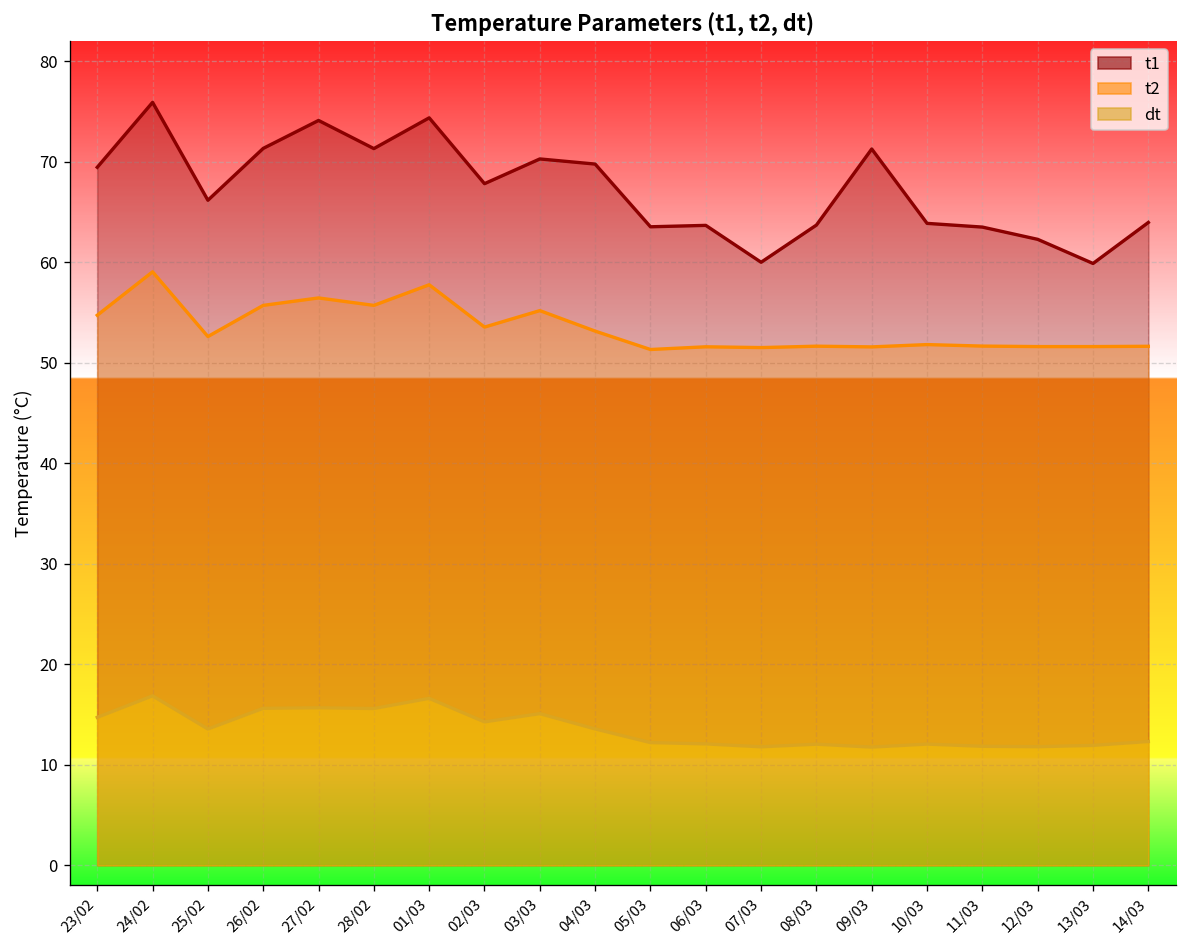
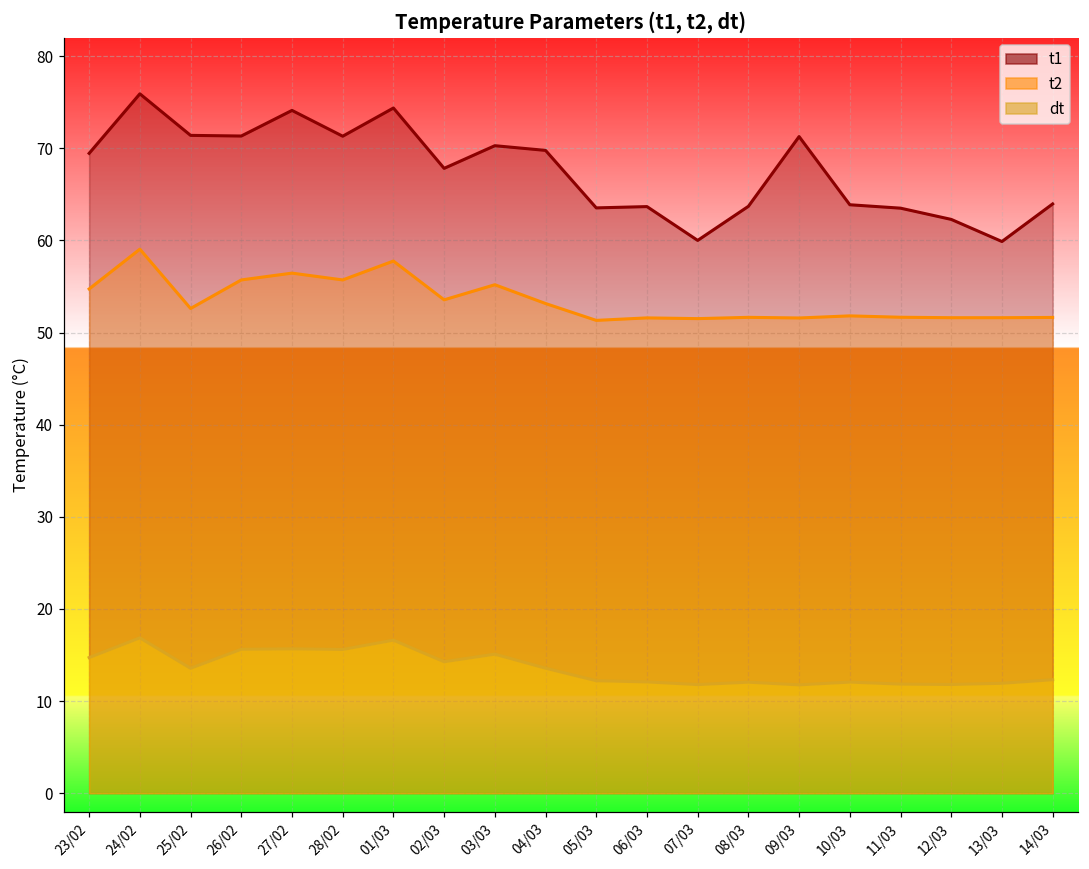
t1, 25/02: 66 -> 71
